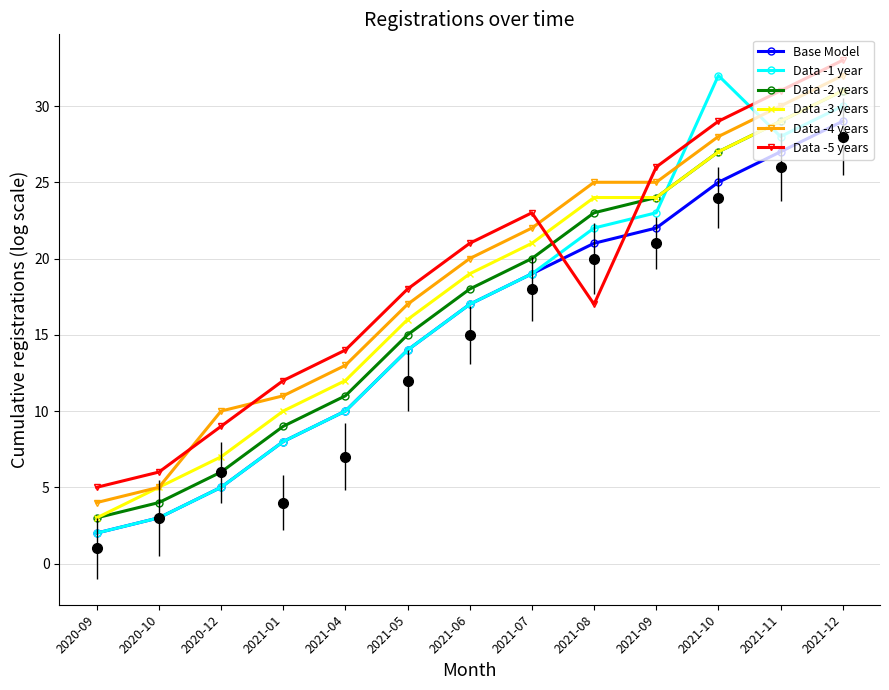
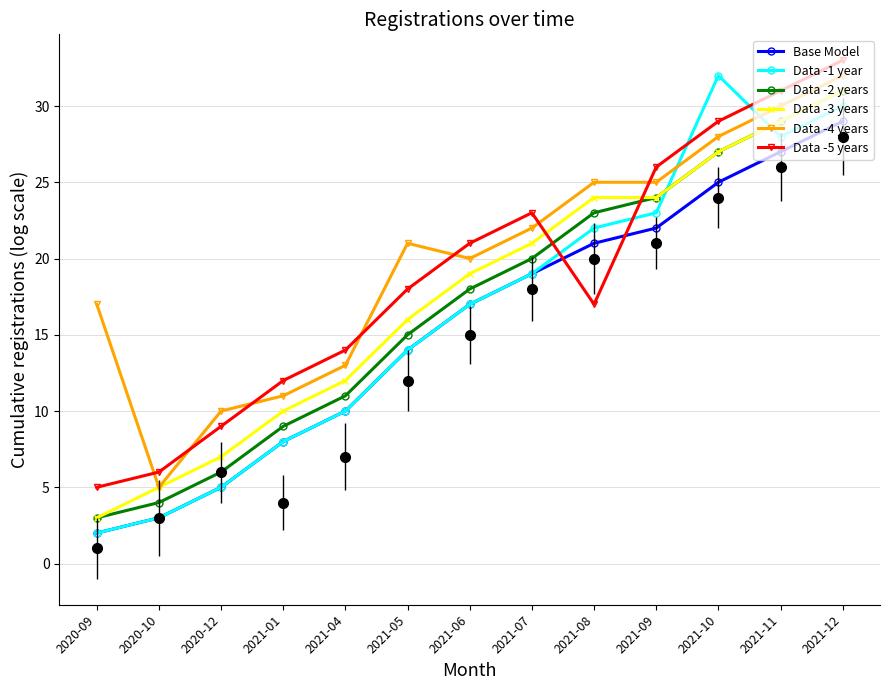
Data -4 years, 2020-09: 4 -> 17
Data -4 years, 2021-05: 17 -> 21
